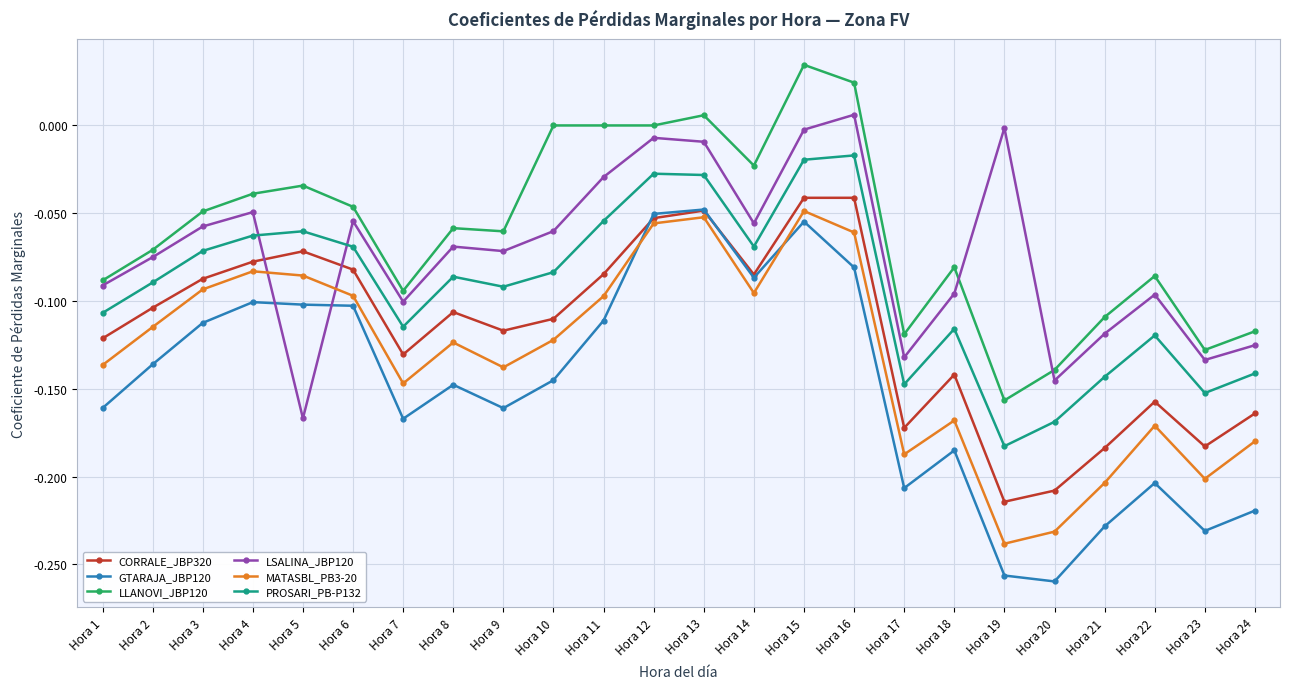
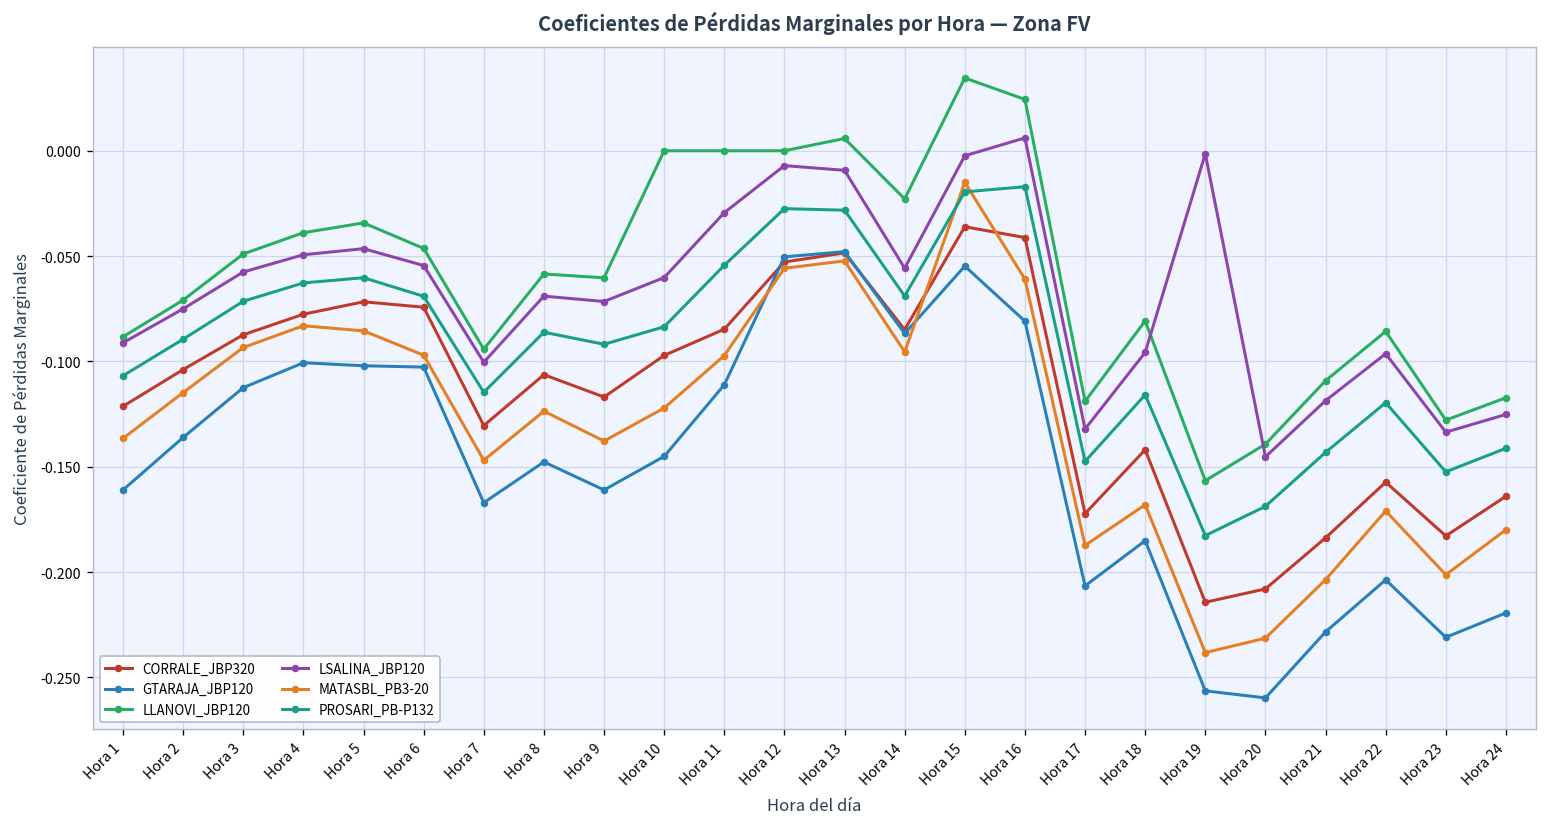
LSALINA_JBP120, Hora 5: -0.167 -> -0.046
CORRALE_JBP320, Hora 6: -0.082 -> -0.074
CORRALE_JBP320, Hora 10: -0.110 -> -0.097
CORRALE_JBP320, Hora 15: -0.041 -> -0.036
MATASBL_PB3-20, Hora 15: -0.049 -> -0.015
